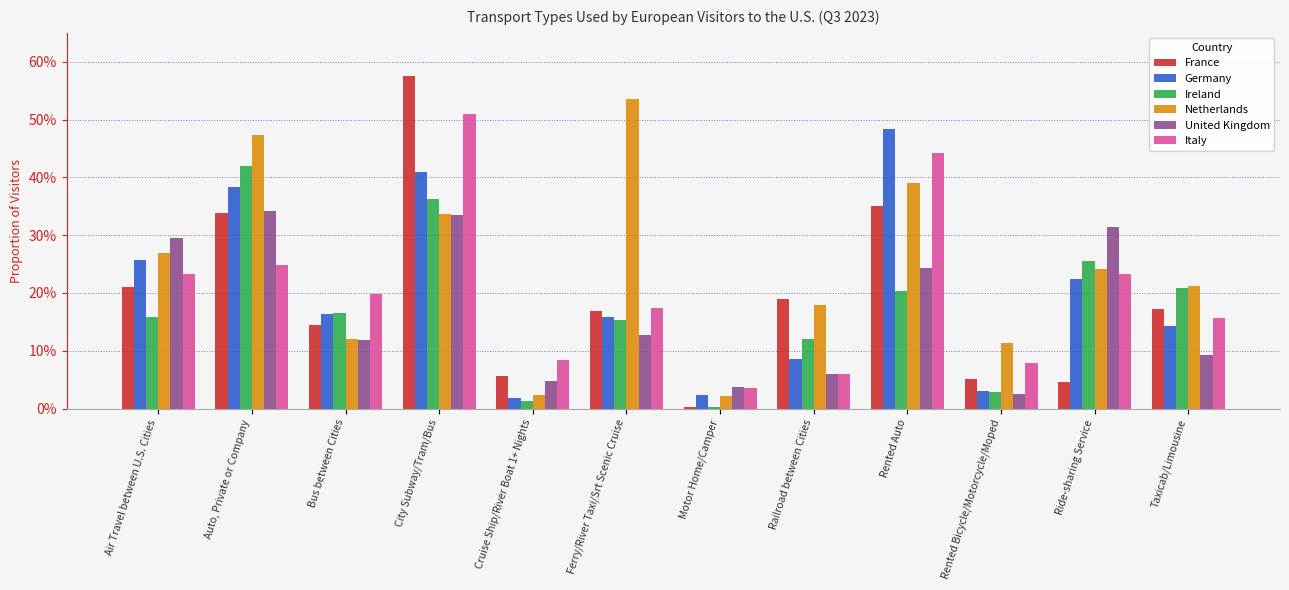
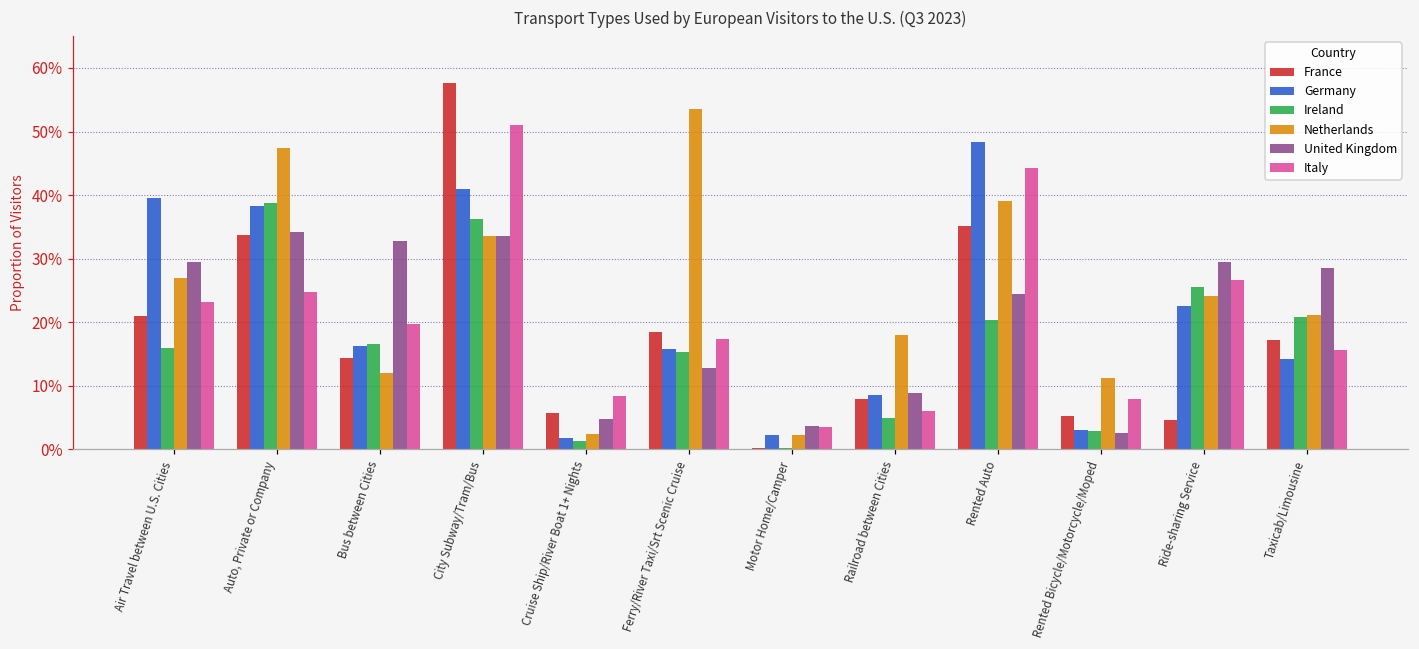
Germany, Air Travel between U.S. Cities: 26% -> 40%
Ireland, Auto, Private or Company: 42% -> 39%
United Kingdom, Bus between Cities: 12% -> 33%
France, Ferry/River Taxi/Srt Scenic Cruise: 17% -> 18%
France, Railroad between Cities: 19% -> 8%
Ireland, Railroad between Cities: 12% -> 5%
United Kingdom, Railroad between Cities: 6% -> 9%
United Kingdom, Ride-sharing Service: 31% -> 29%
Italy, Ride-sharing Service: 23% -> 27%
United Kingdom, Taxicab/Limousine: 9% -> 28%
